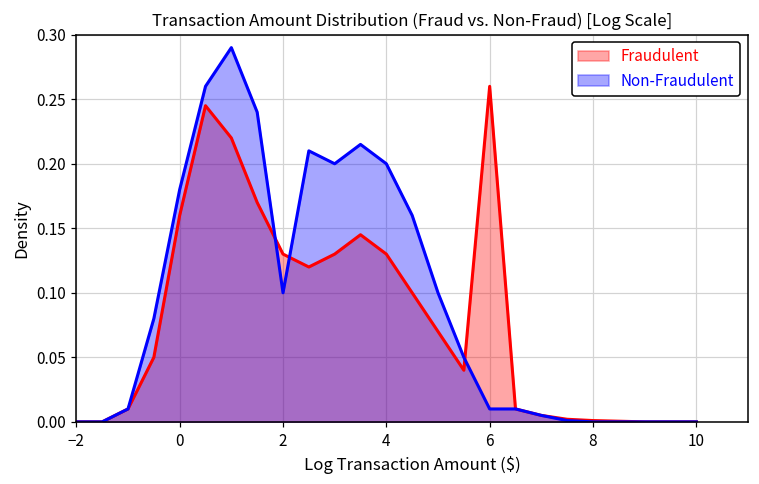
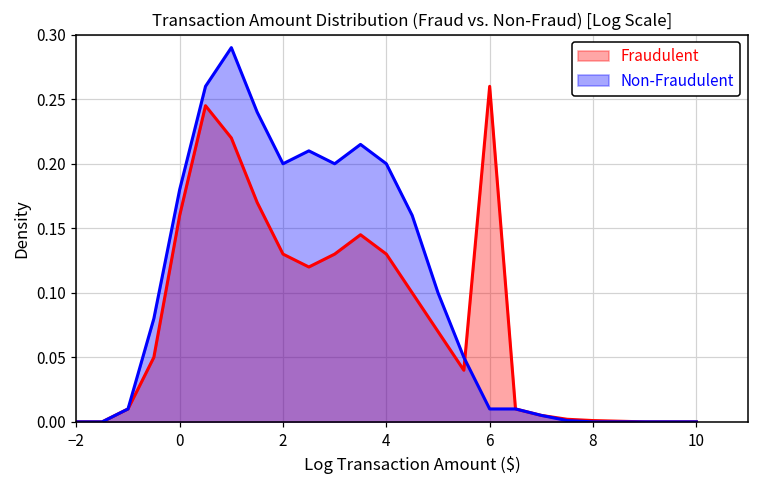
Non-Fraudulent, 2: 0.1 -> 0.2
